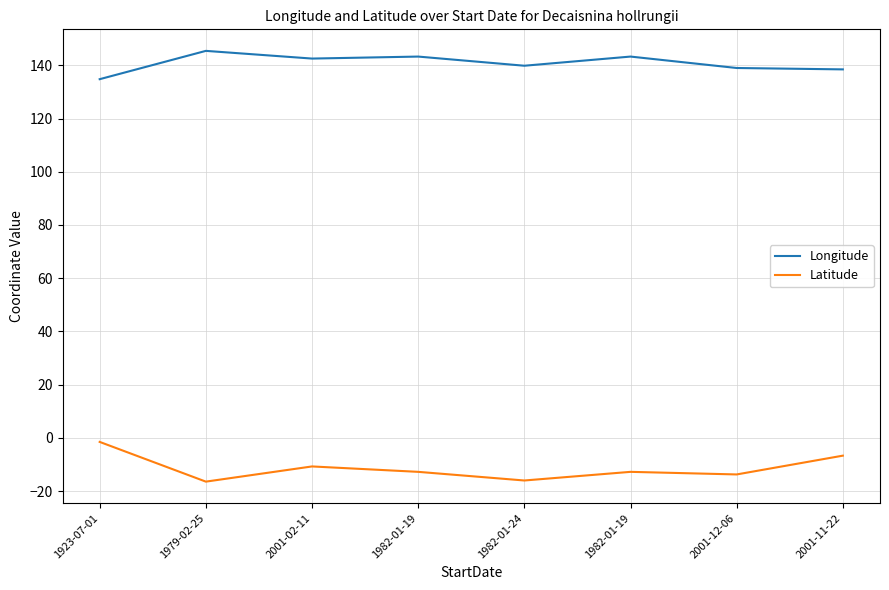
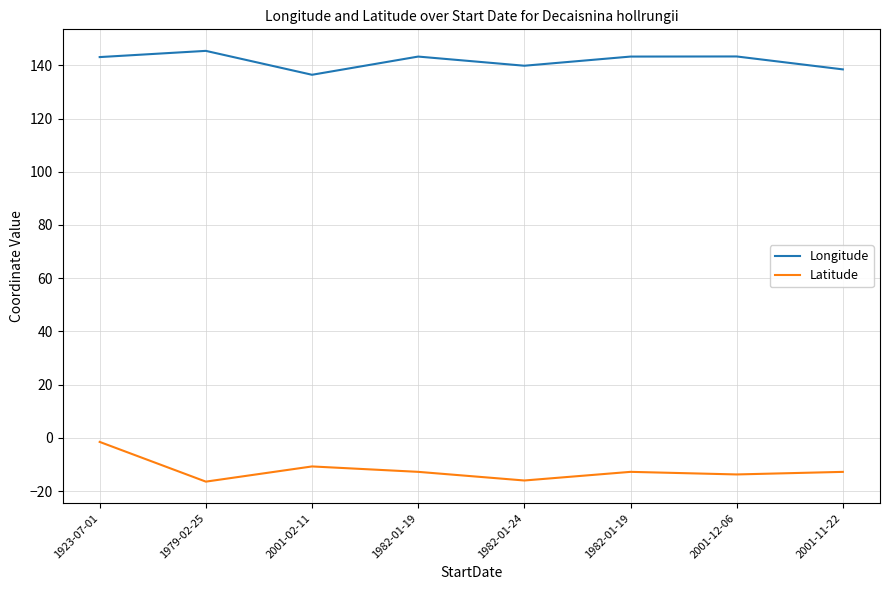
Longitude, 1923-07-01: 135 -> 143
Longitude, 2001-02-11: 143 -> 136
Longitude, 2001-12-06: 139 -> 143
Latitude, 2001-11-22: -7 -> -13
